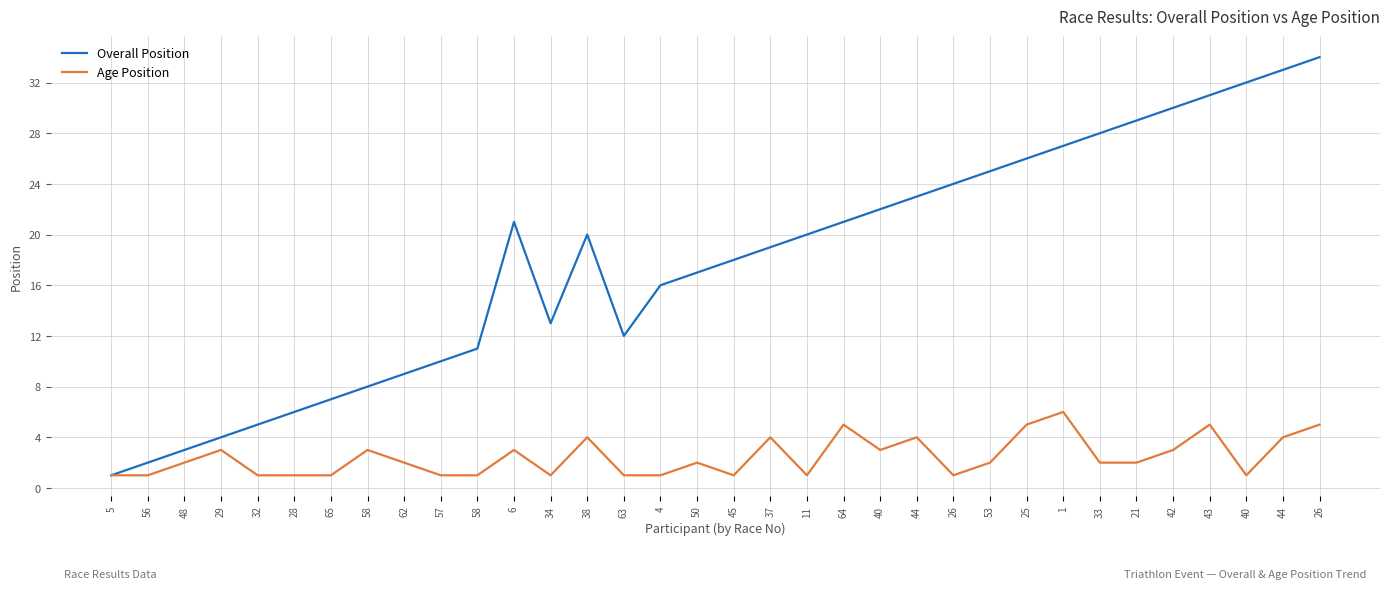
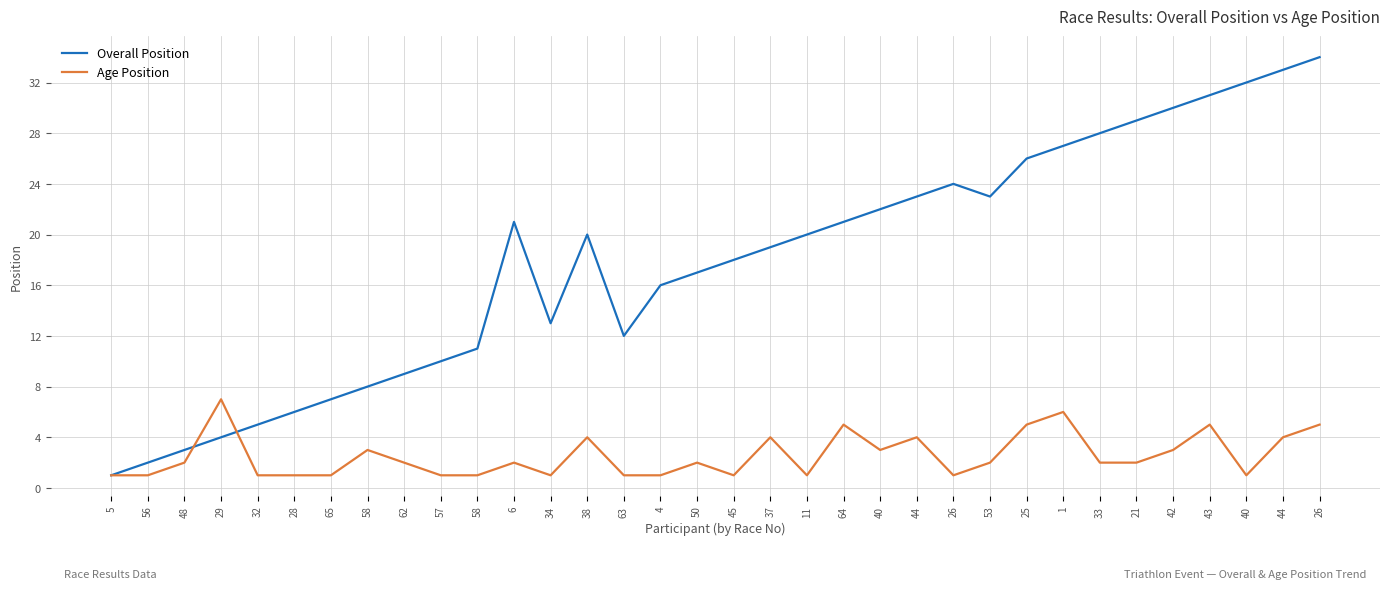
Age Position, 29: 3 -> 7
Age Position, 6: 3 -> 2
Overall Position, 53: 25 -> 23
